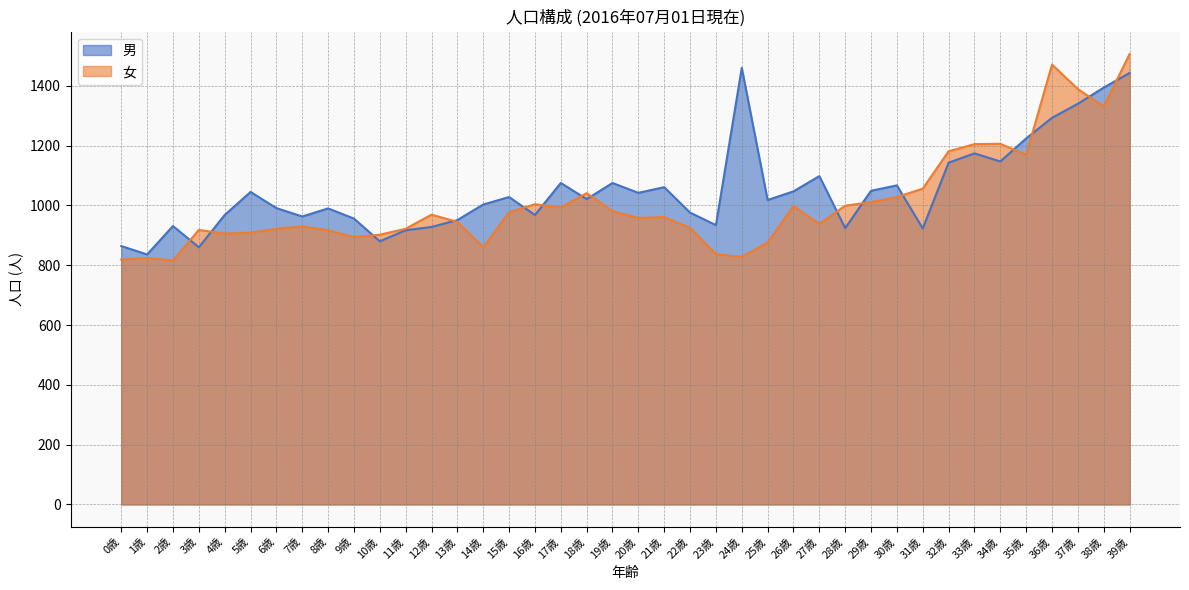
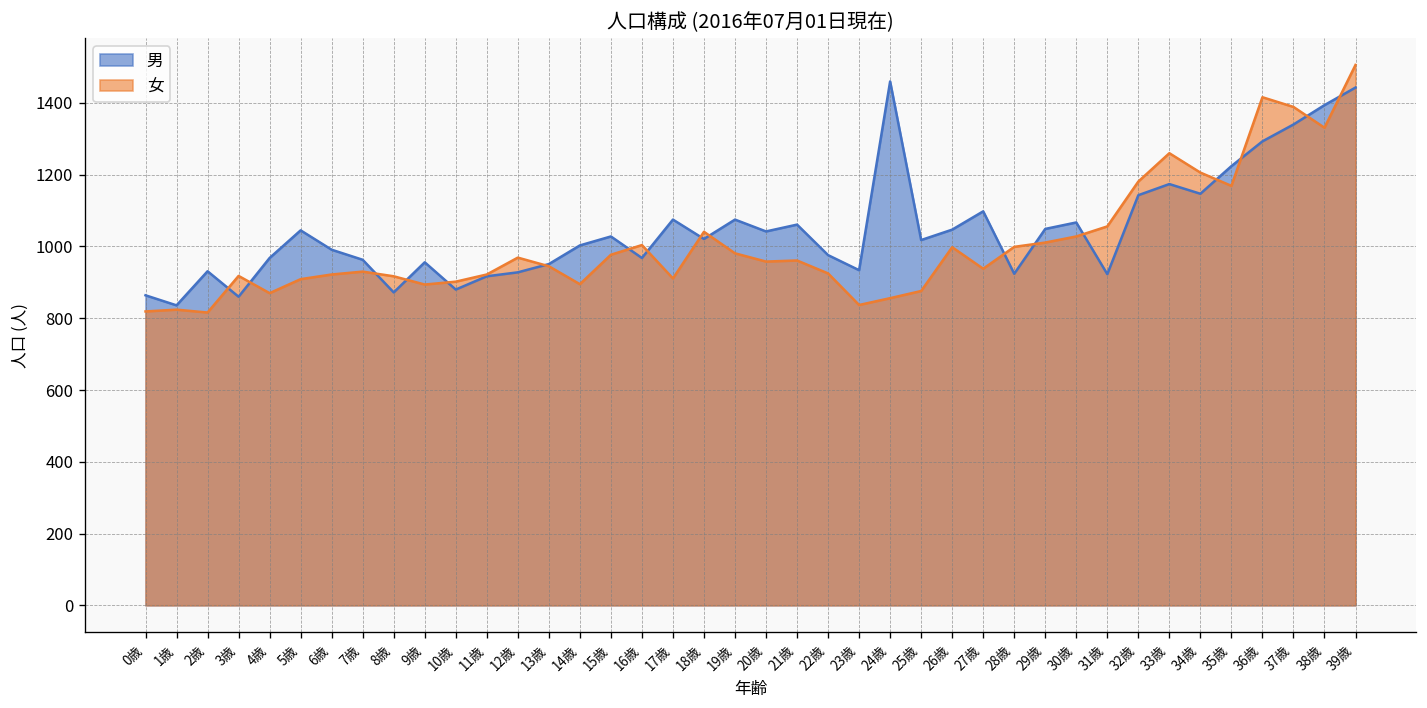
女, 4歳: 910 -> 870
男, 8歳: 990 -> 870
女, 14歳: 860 -> 900
女, 17歳: 990 -> 910
女, 24歳: 830 -> 860
女, 33歳: 1210 -> 1260
女, 36歳: 1470 -> 1420
